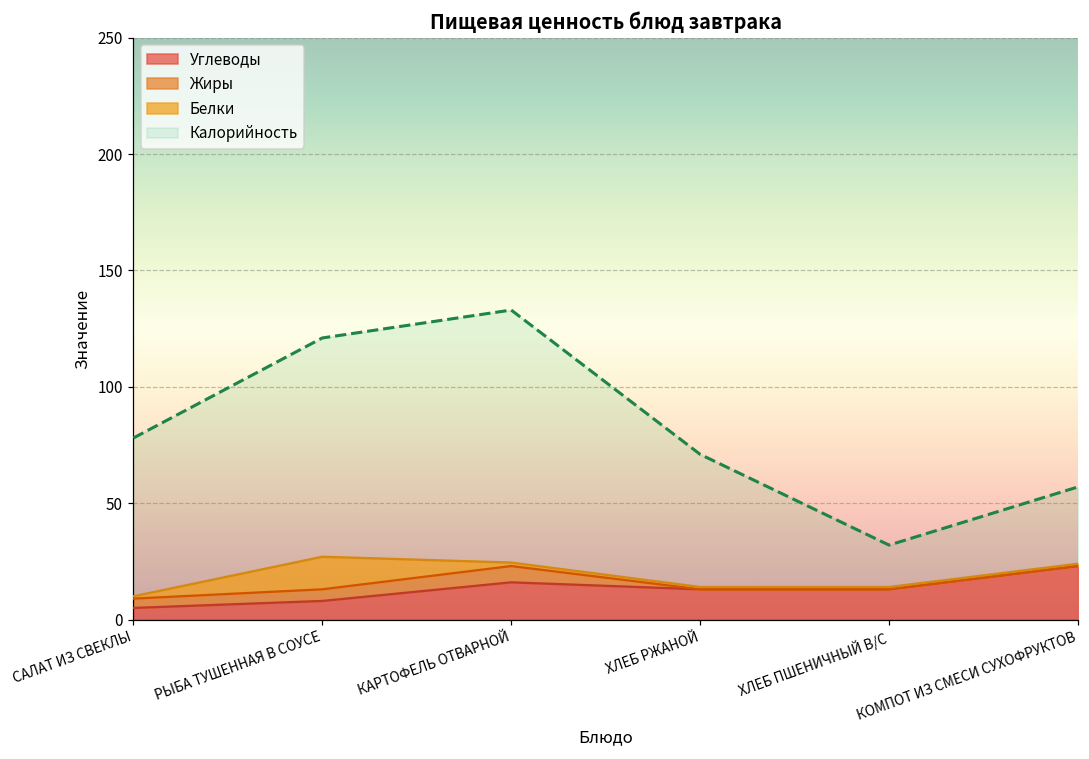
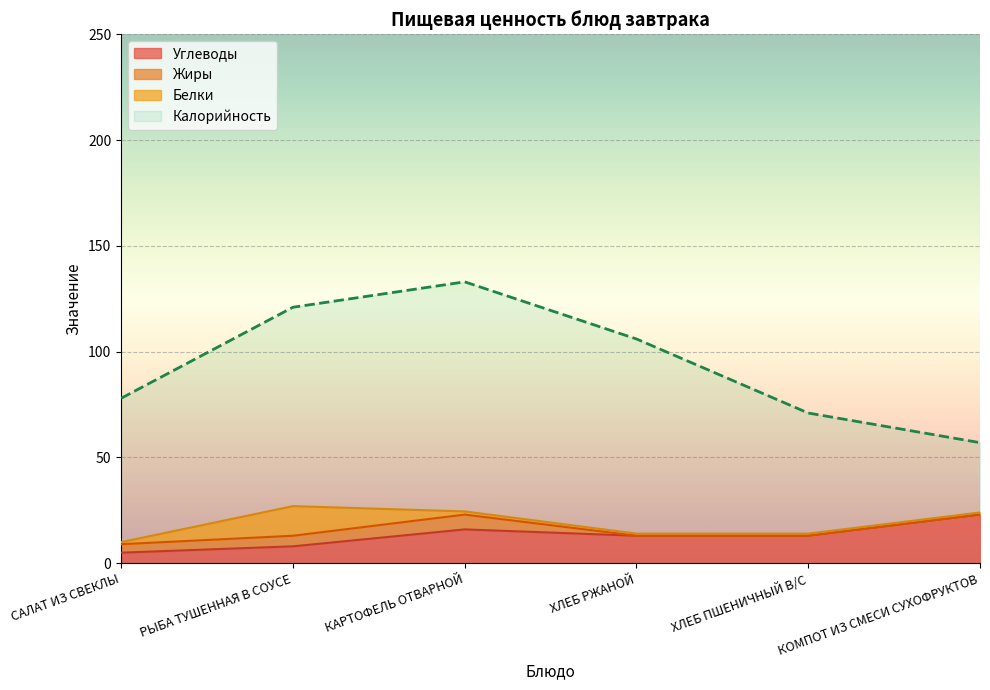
Калорийность, ХЛЕБ РЖАНОЙ: 71 -> 106
Калорийность, ХЛЕБ ПШЕНИЧНЫЙ В/С: 32 -> 71
